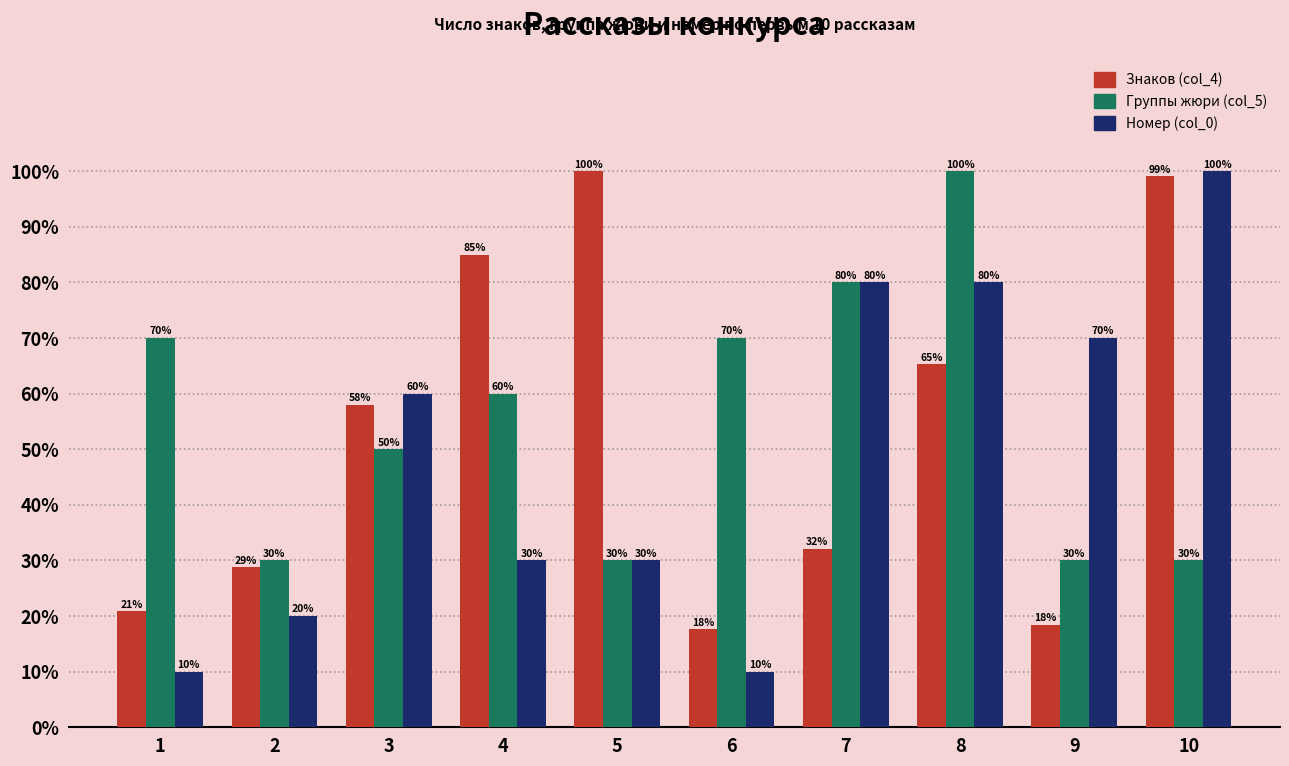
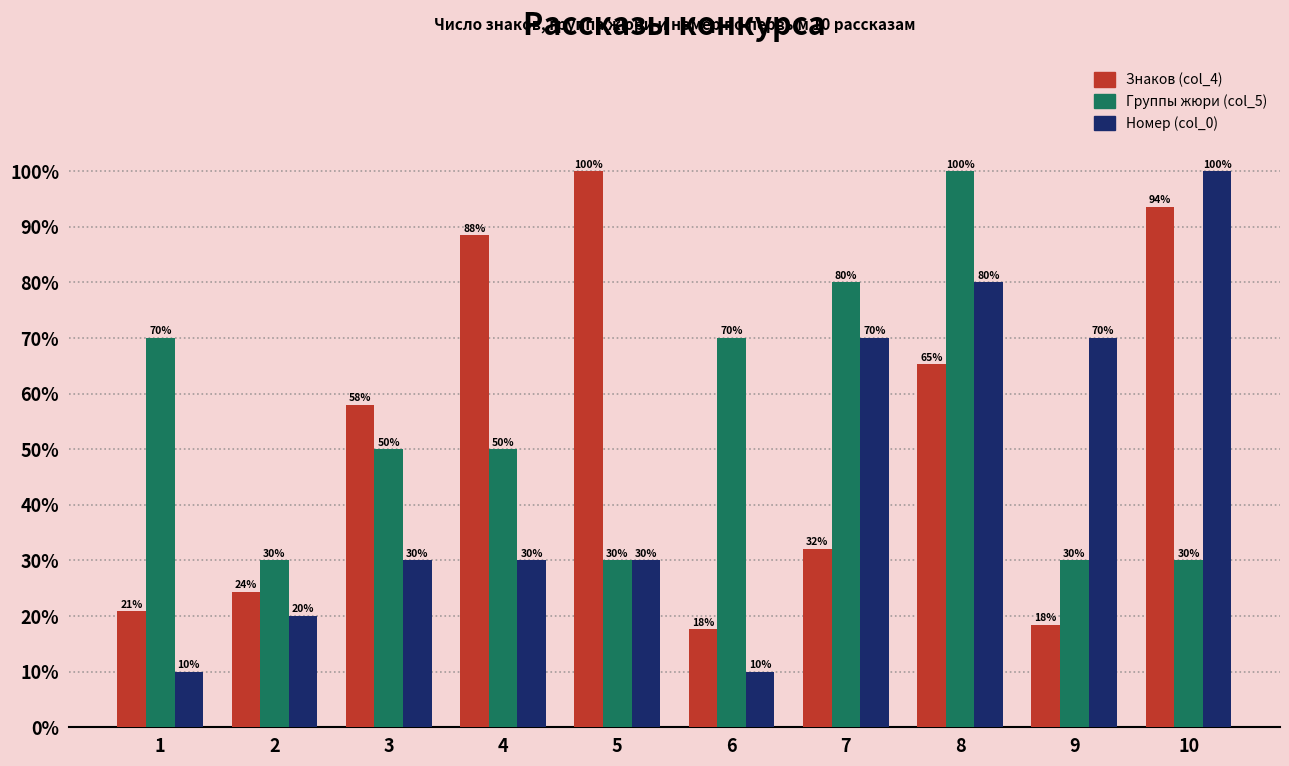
Знаков (col_4), 2: 29% -> 24%
Номер (col_0), 3: 60% -> 30%
Знаков (col_4), 4: 85% -> 88%
Группы жюри (col_5), 4: 60% -> 50%
Номер (col_0), 7: 80% -> 70%
Знаков (col_4), 10: 99% -> 94%
